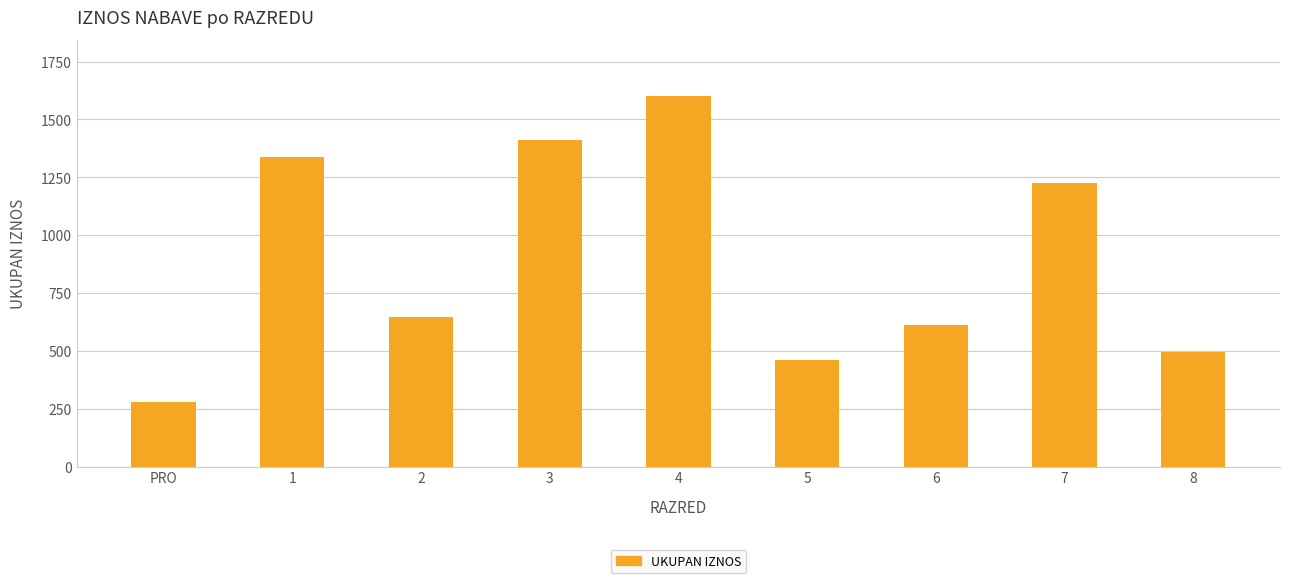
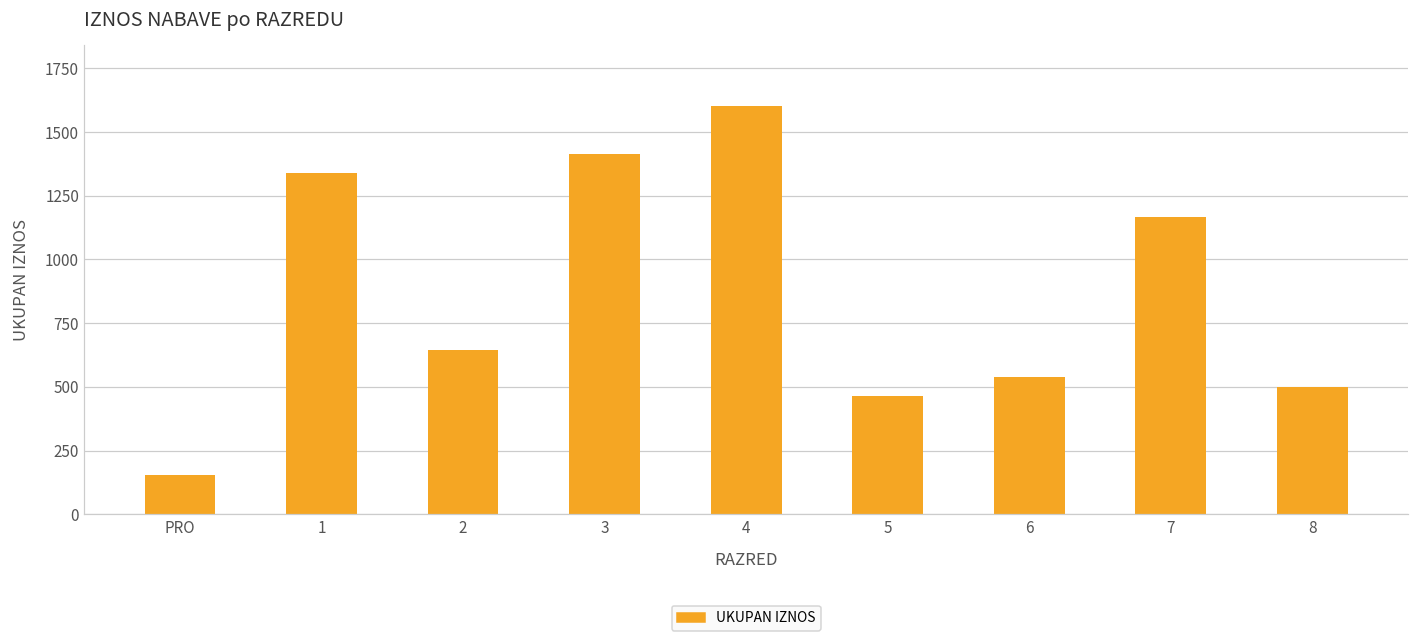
PRO: 280 -> 160
6: 610 -> 540
7: 1230 -> 1170
